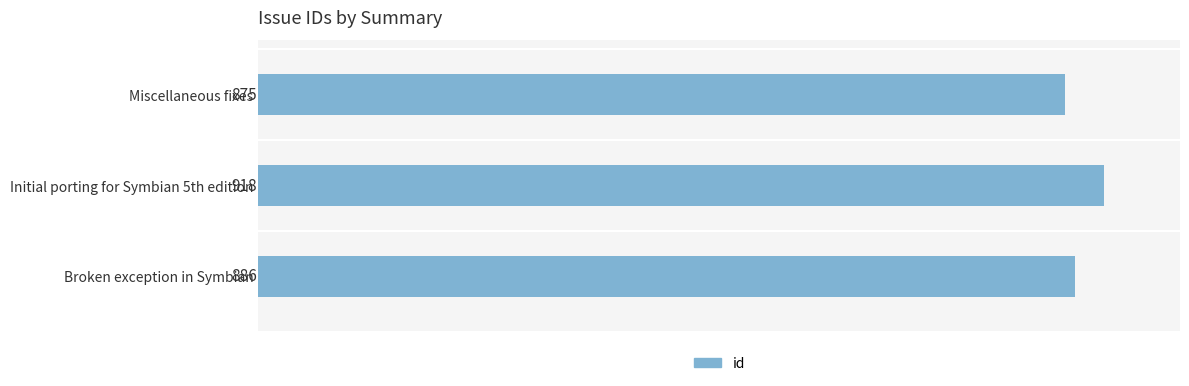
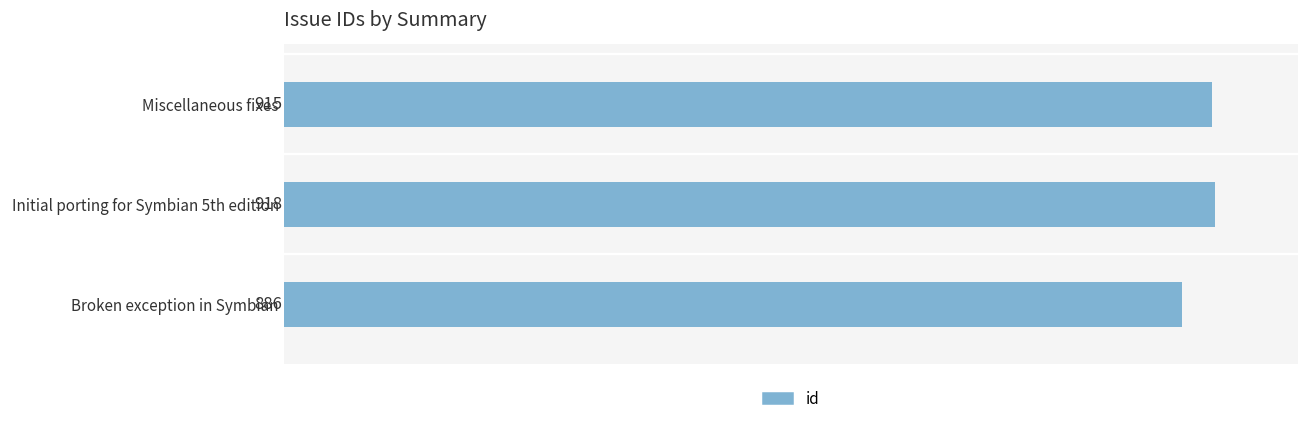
Miscellaneous fixes: 875 -> 915
